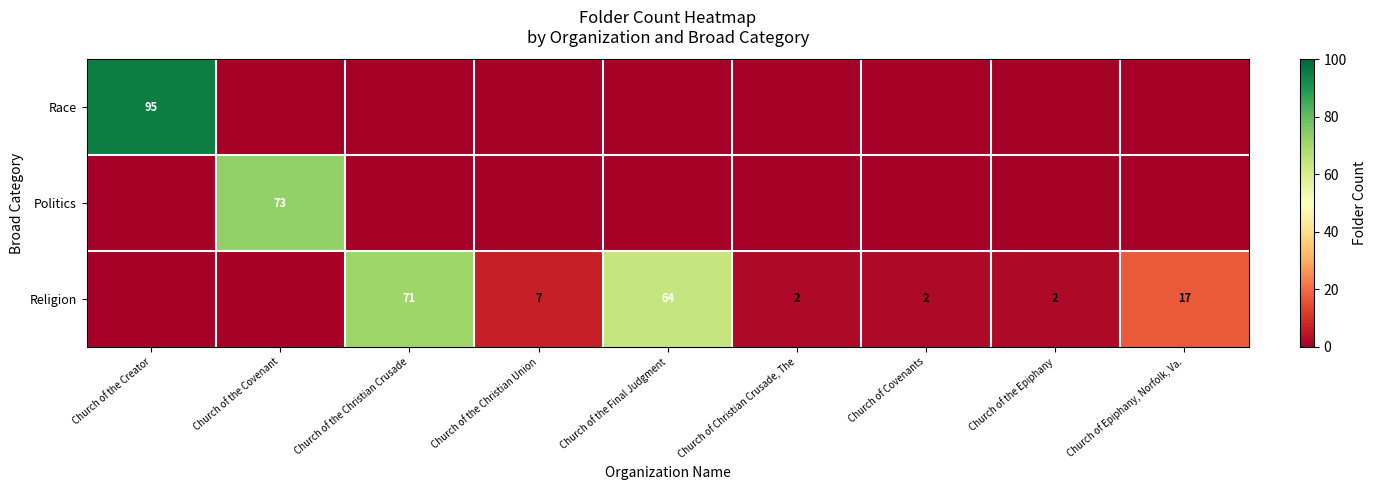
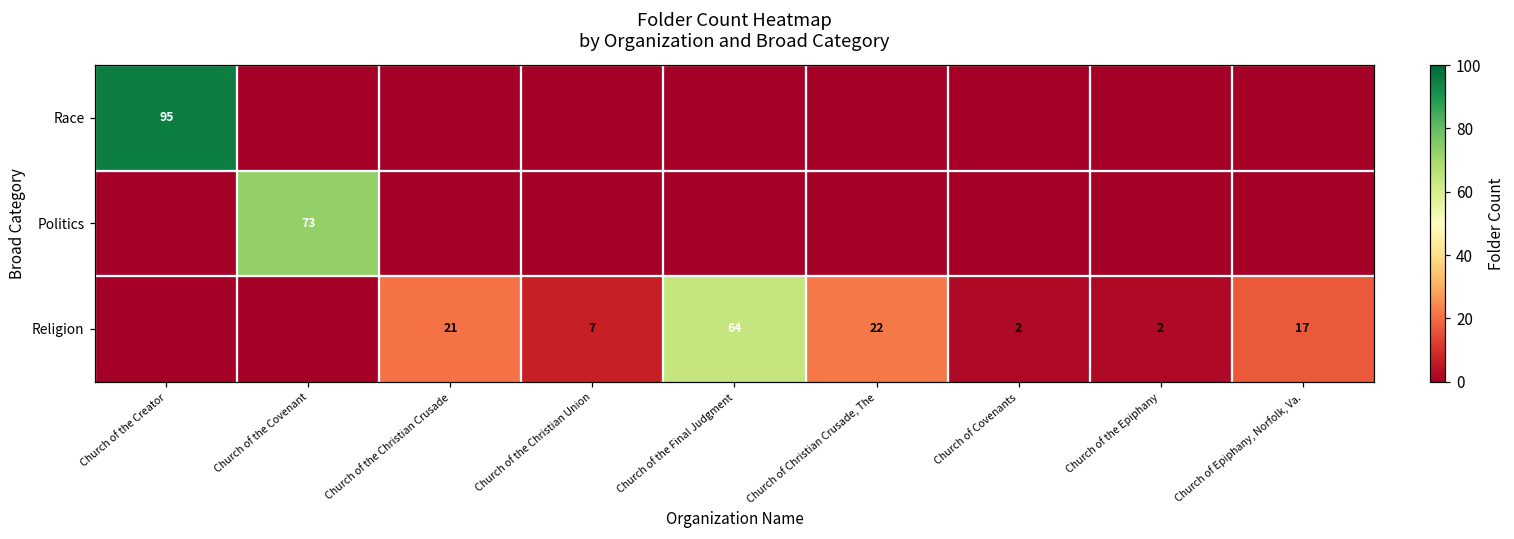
Religion, Church of the Christian Crusade: 71 -> 21
Religion, Church of Christian Crusade, The: 2 -> 22
